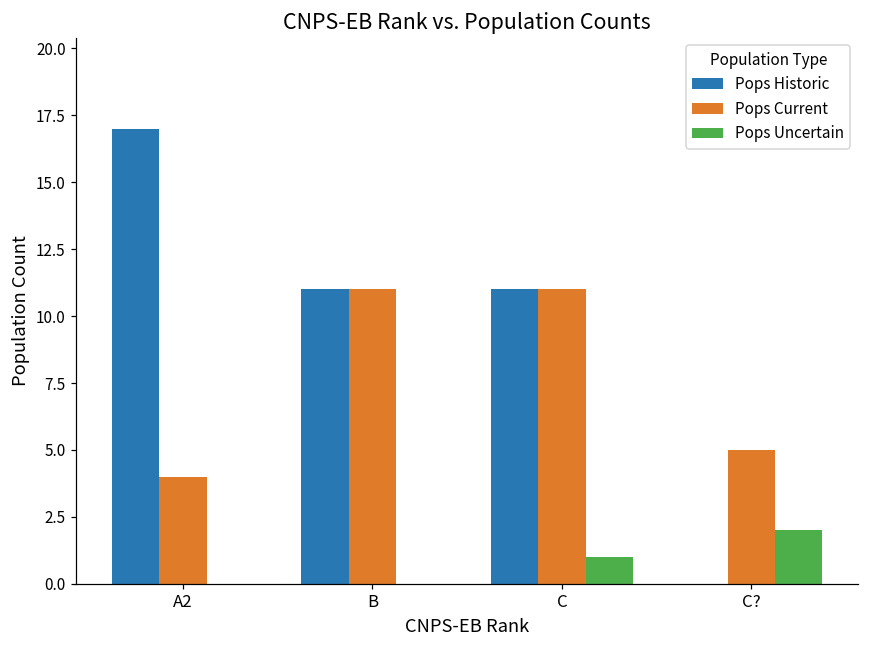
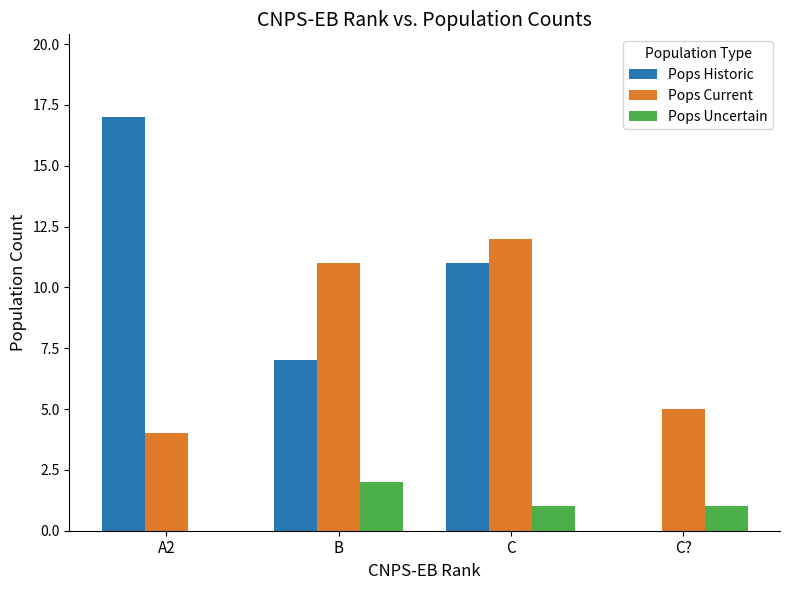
Pops Historic, B: 11 -> 7
Pops Uncertain, B: 0 -> 2
Pops Current, C: 11 -> 12
Pops Uncertain, C?: 2 -> 1
